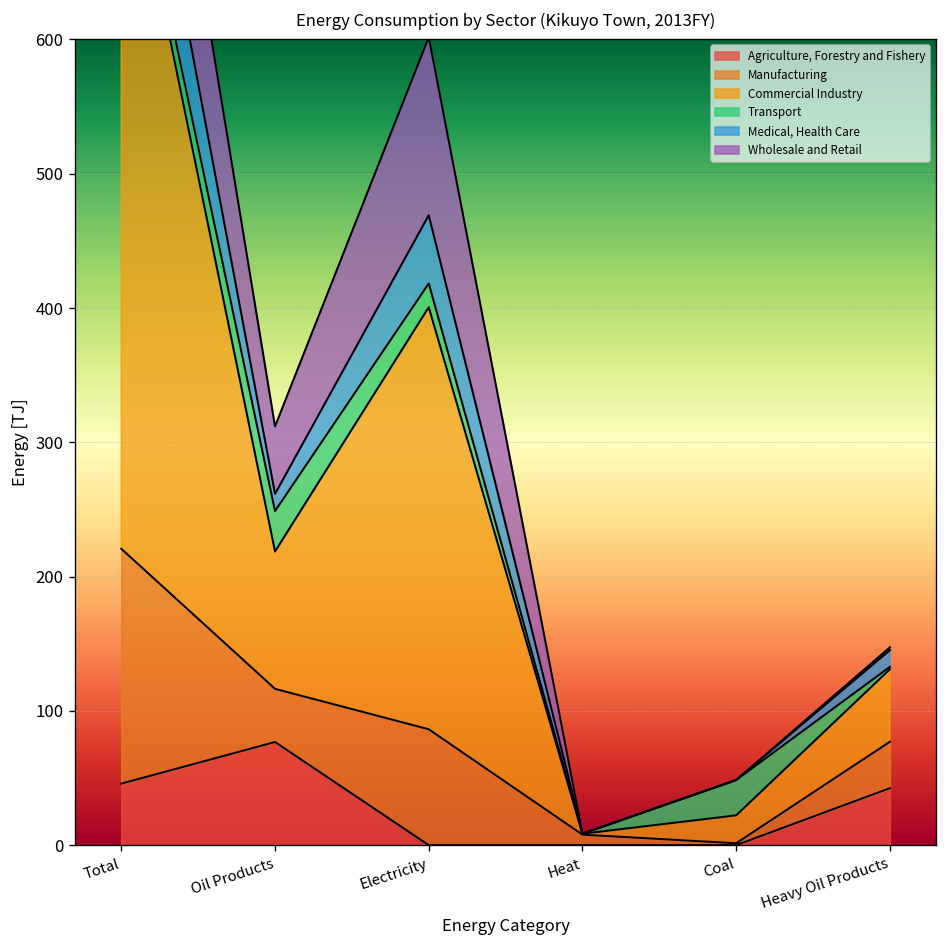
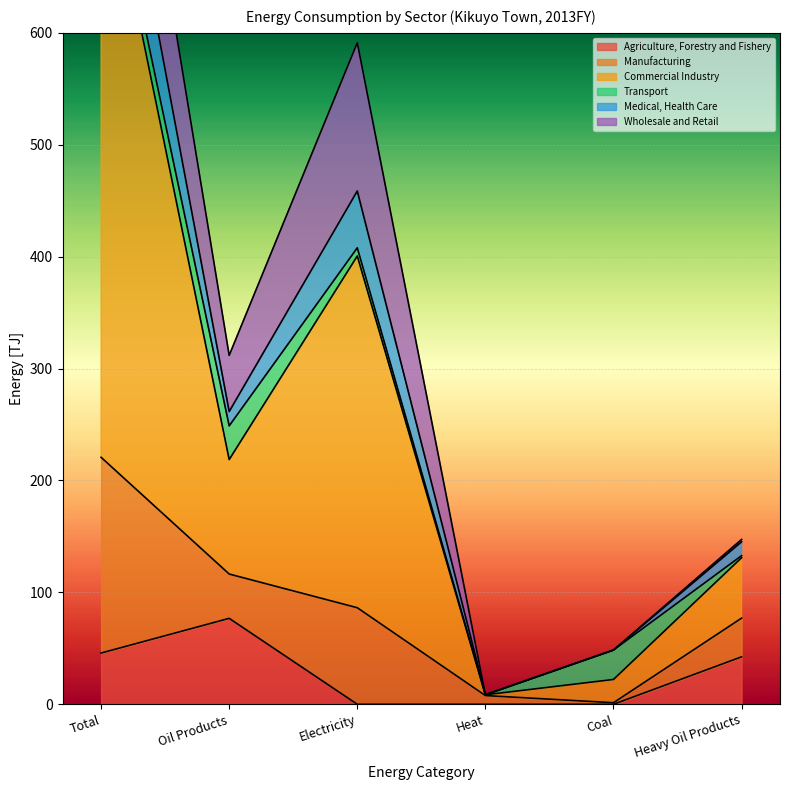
Transport, Electricity: 18 -> 7
